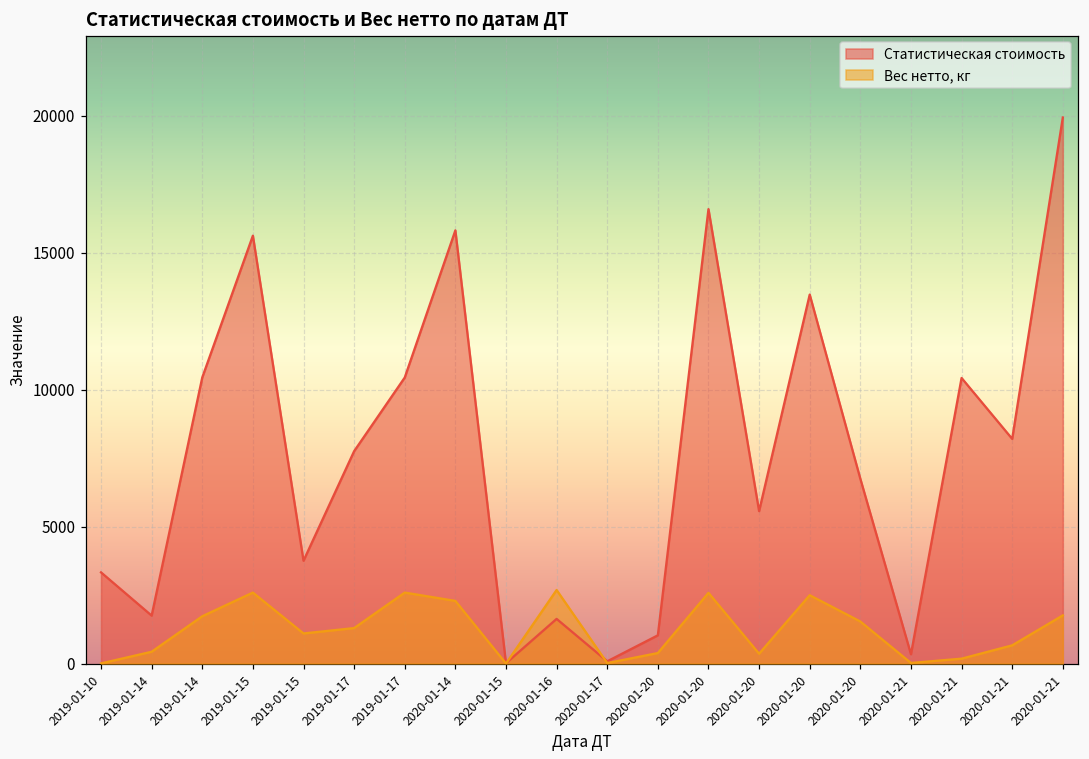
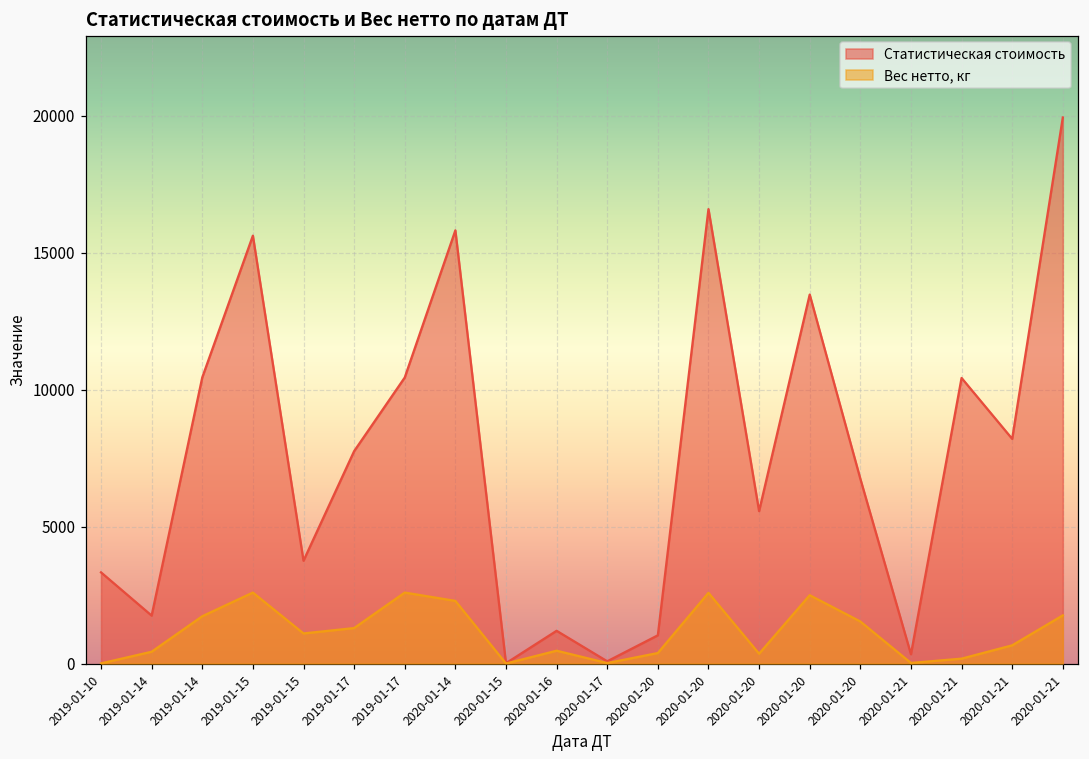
Статистическая стоимость, 2020-01-16: 1600 -> 1200
Вес нетто, кг, 2020-01-16: 2700 -> 500
